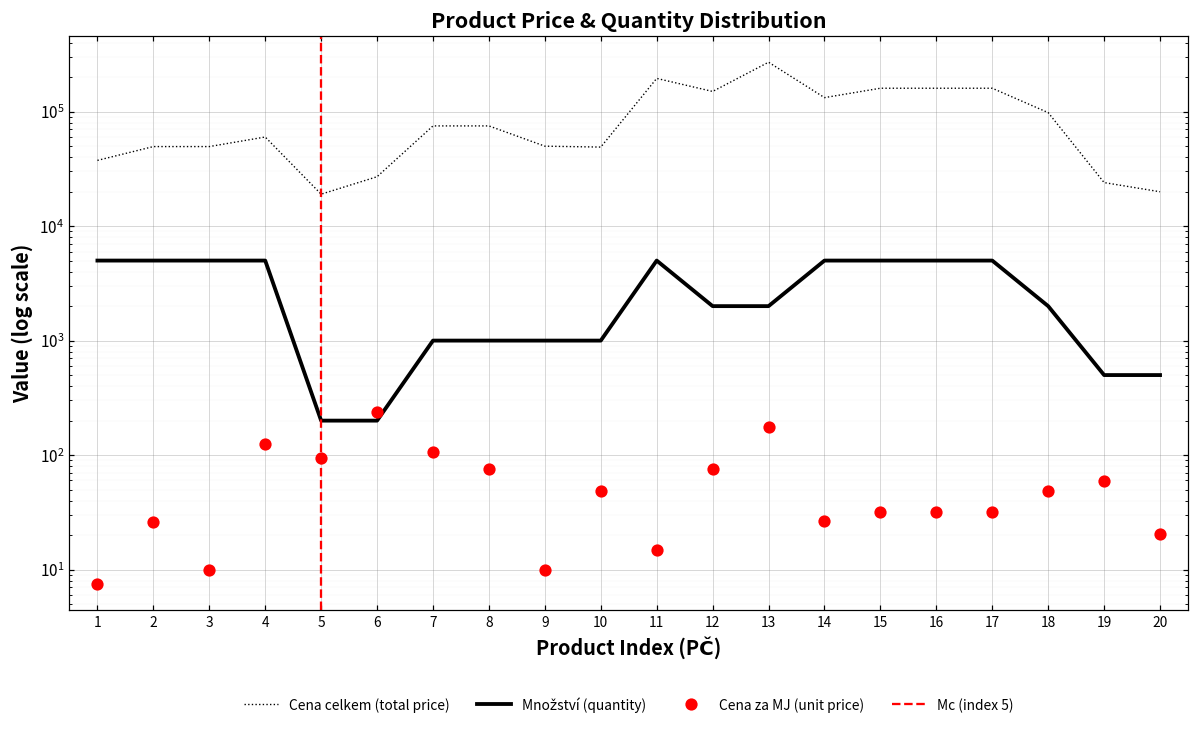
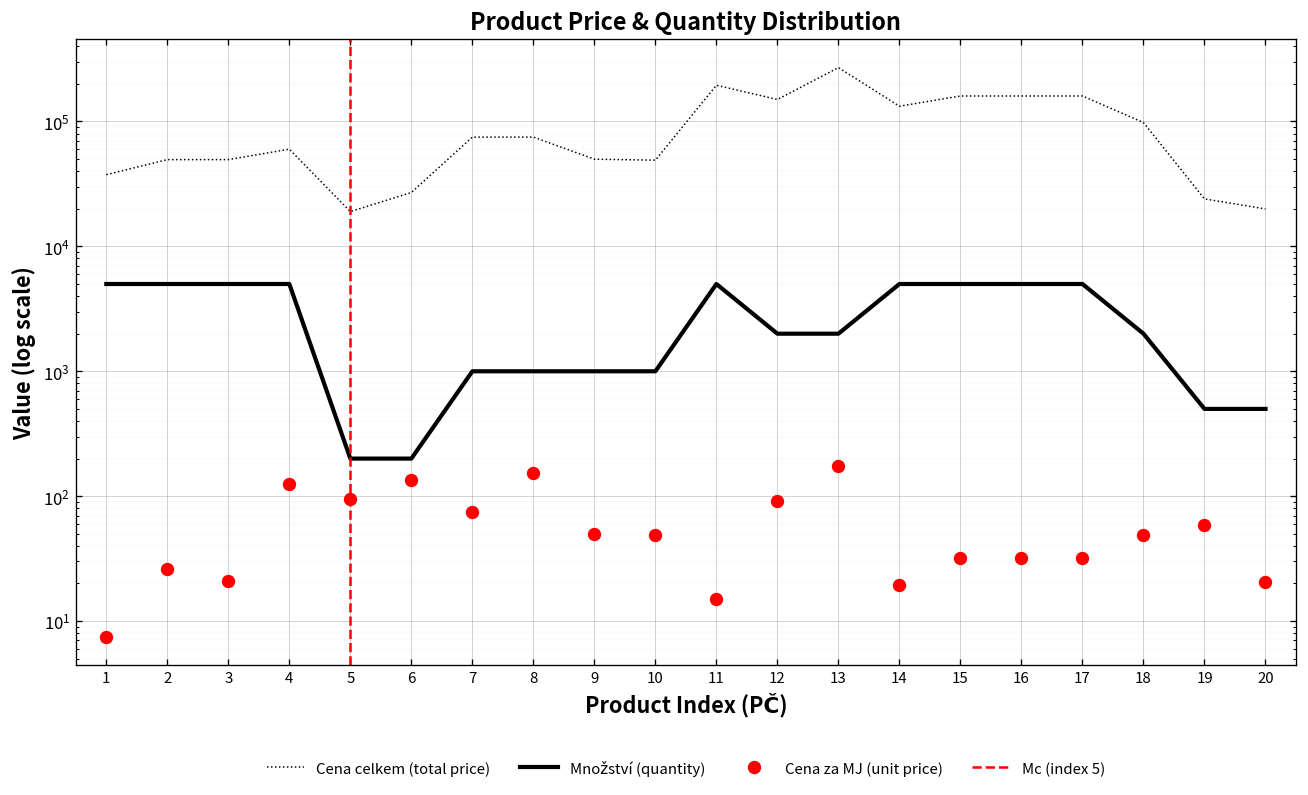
Cena za MJ (unit price), 3: 10 -> 21
Cena za MJ (unit price), 6: 240 -> 140
Cena za MJ (unit price), 7: 110 -> 80
Cena za MJ (unit price), 8: 80 -> 150
Cena za MJ (unit price), 9: 10 -> 50
Cena za MJ (unit price), 12: 80 -> 90
Cena za MJ (unit price), 14: 27 -> 19
